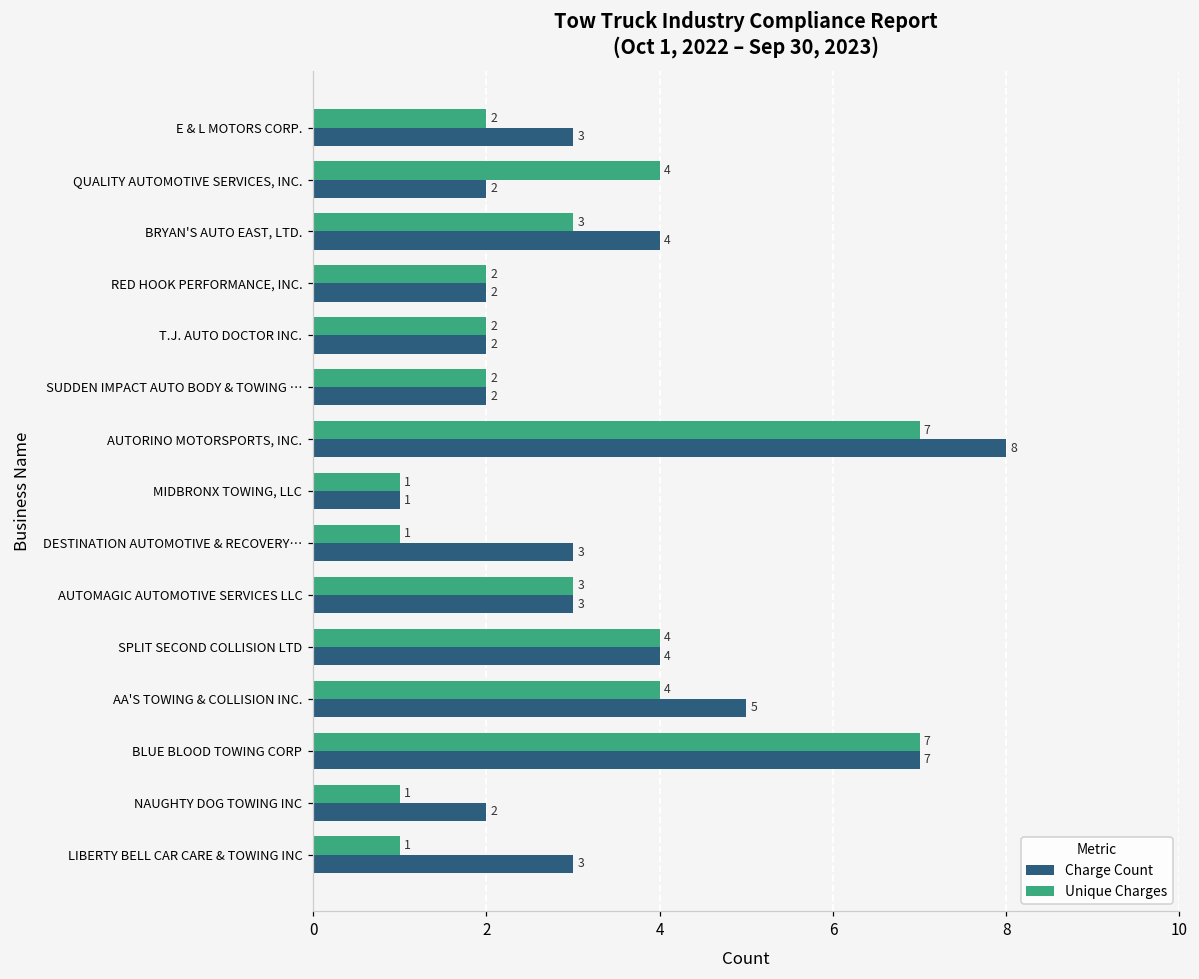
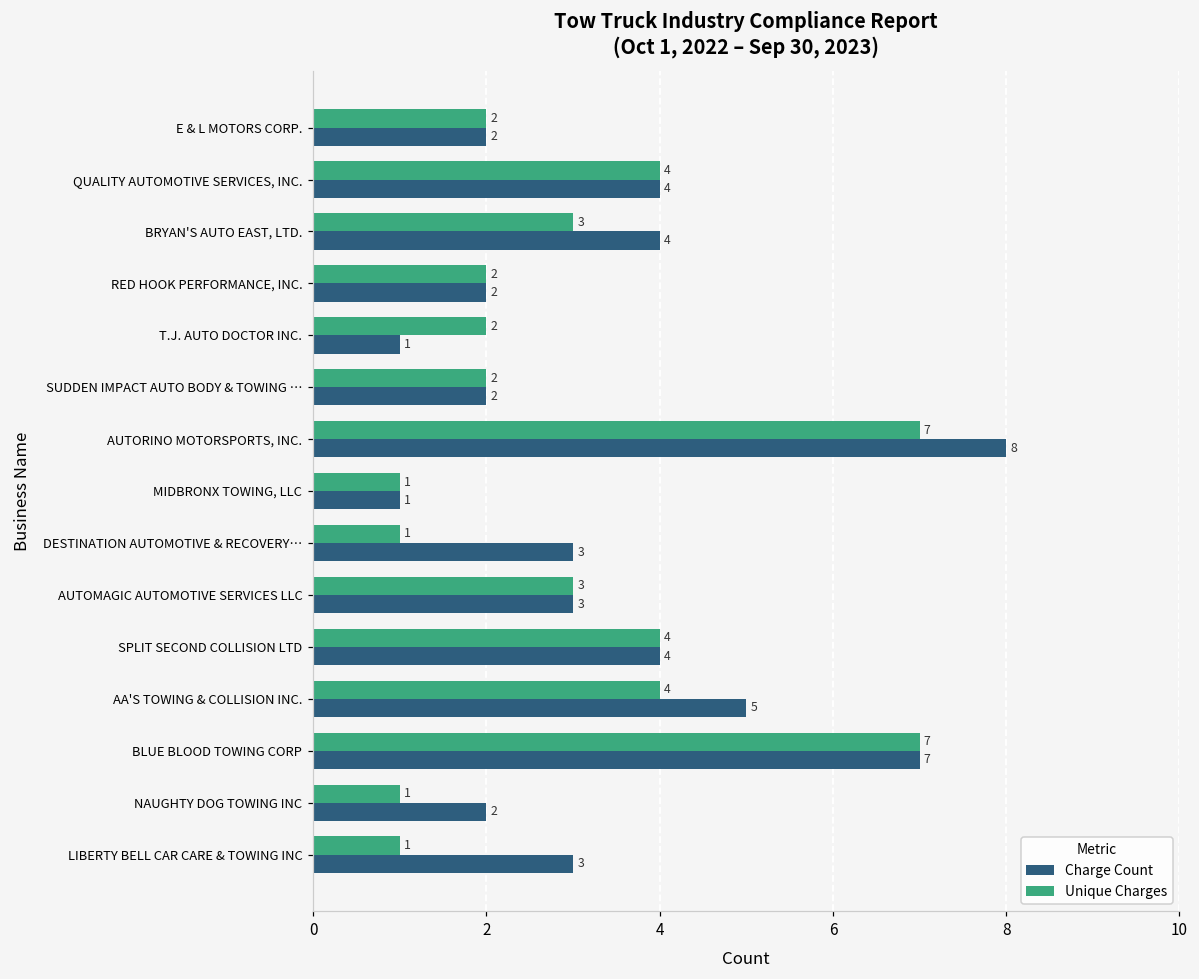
Charge Count, E & L MOTORS CORP.: 3 -> 2
Charge Count, QUALITY AUTOMOTIVE SERVICES, INC.: 2 -> 4
Charge Count, T.J. AUTO DOCTOR INC.: 2 -> 1
